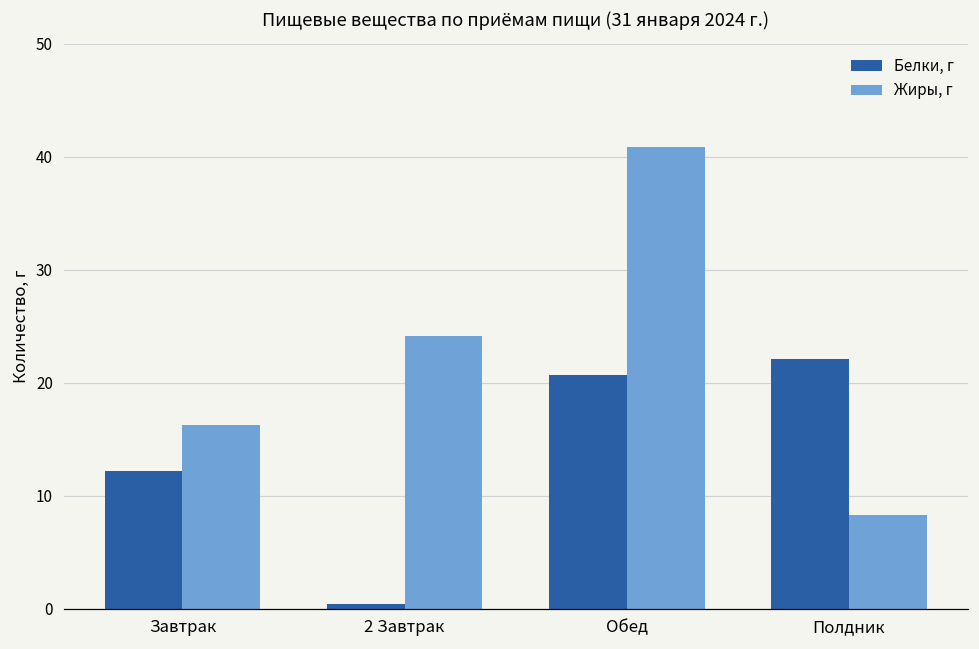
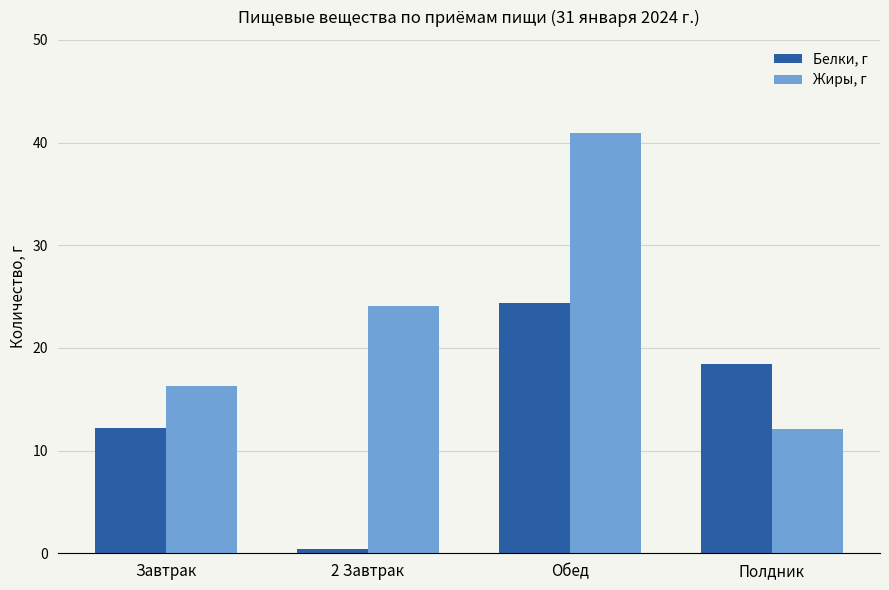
Белки, г, Обед: 20.7 -> 24.4
Белки, г, Полдник: 22.1 -> 18.4
Жиры, г, Полдник: 8.3 -> 12.1
